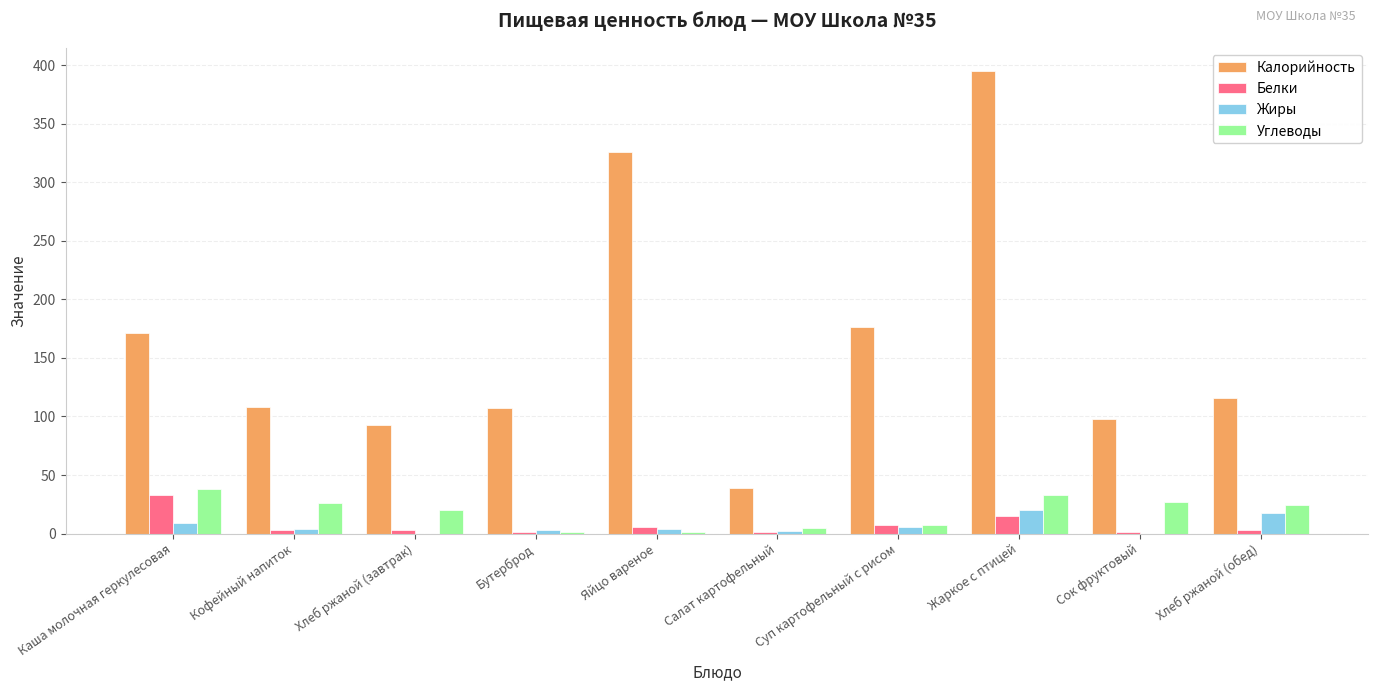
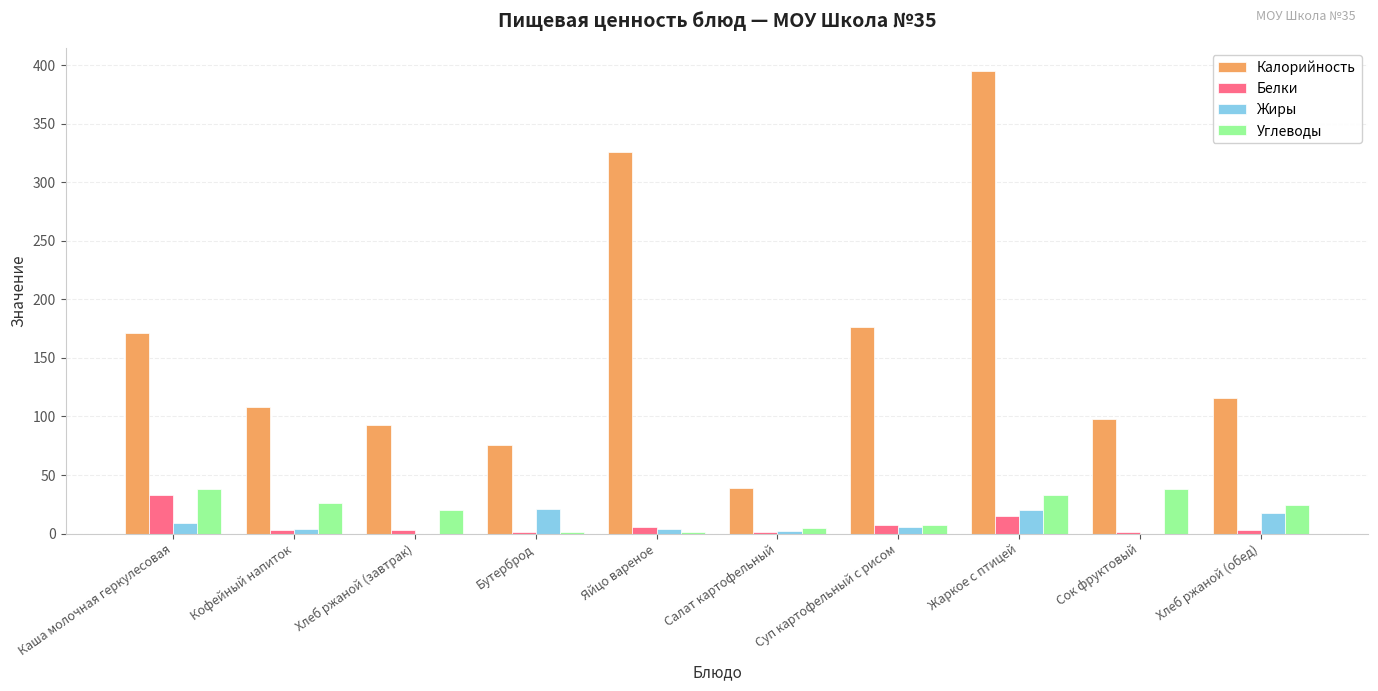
Калорийность, Бутерброд: 107 -> 76
Жиры, Бутерброд: 3 -> 21
Углеводы, Сок фруктовый: 27 -> 38
